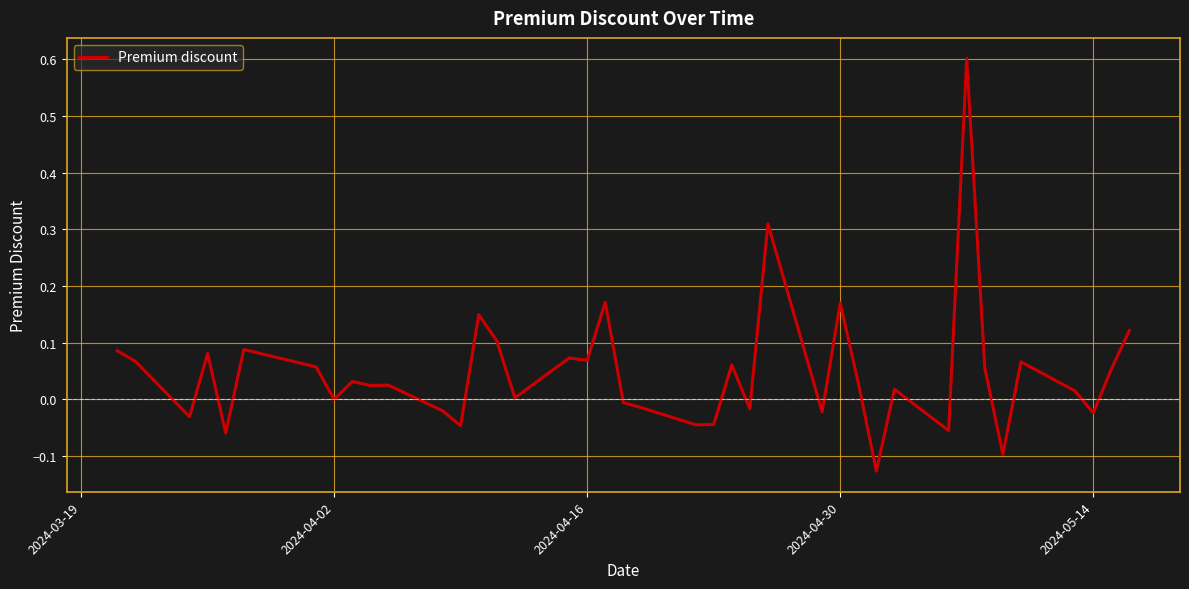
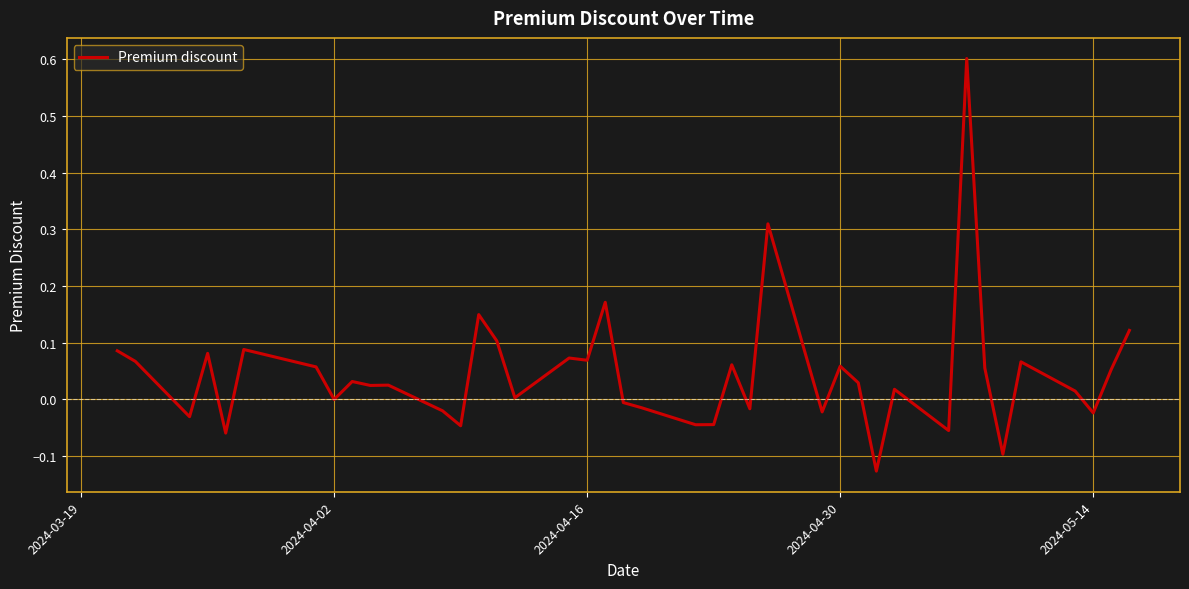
2024-04-30: 0.17 -> 0.06
